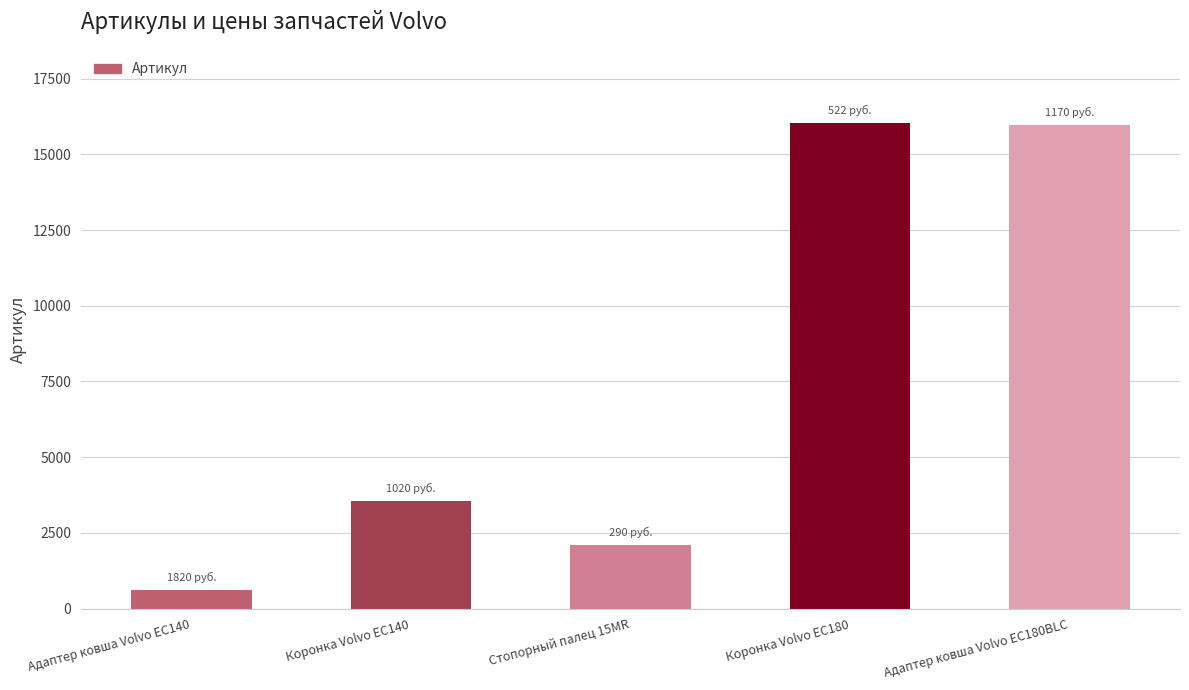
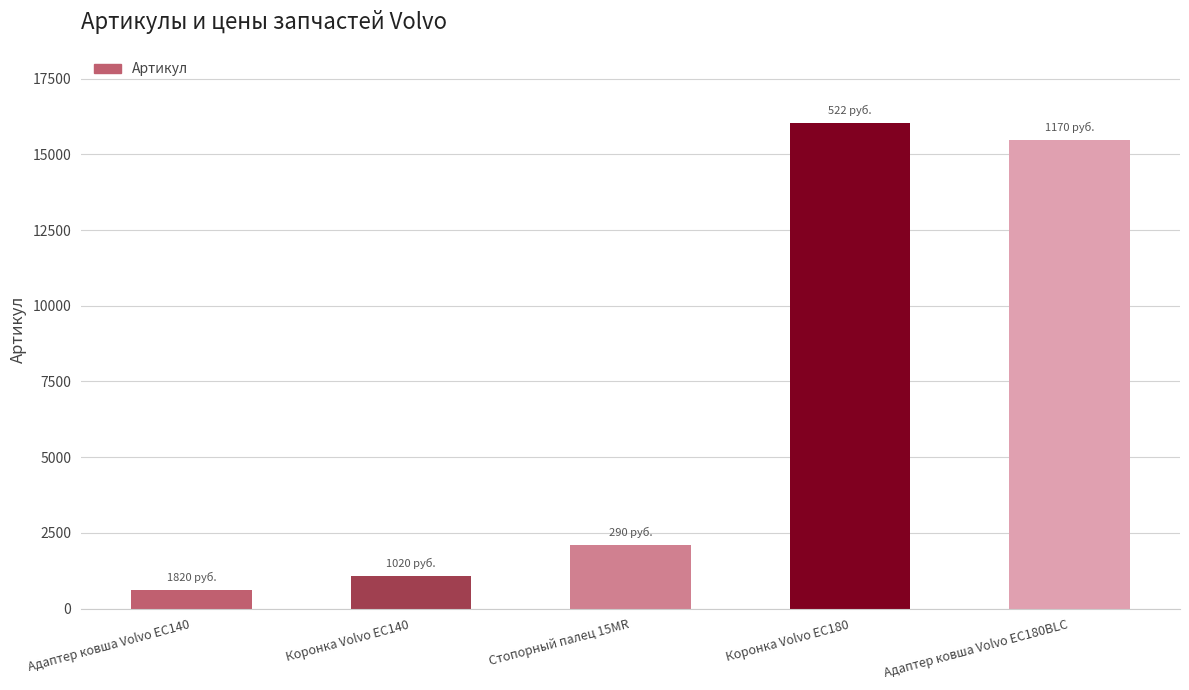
Коронка Volvo EC140: 3500 -> 1100
Адаптер ковша Volvo EC180BLC: 16000 -> 15500
